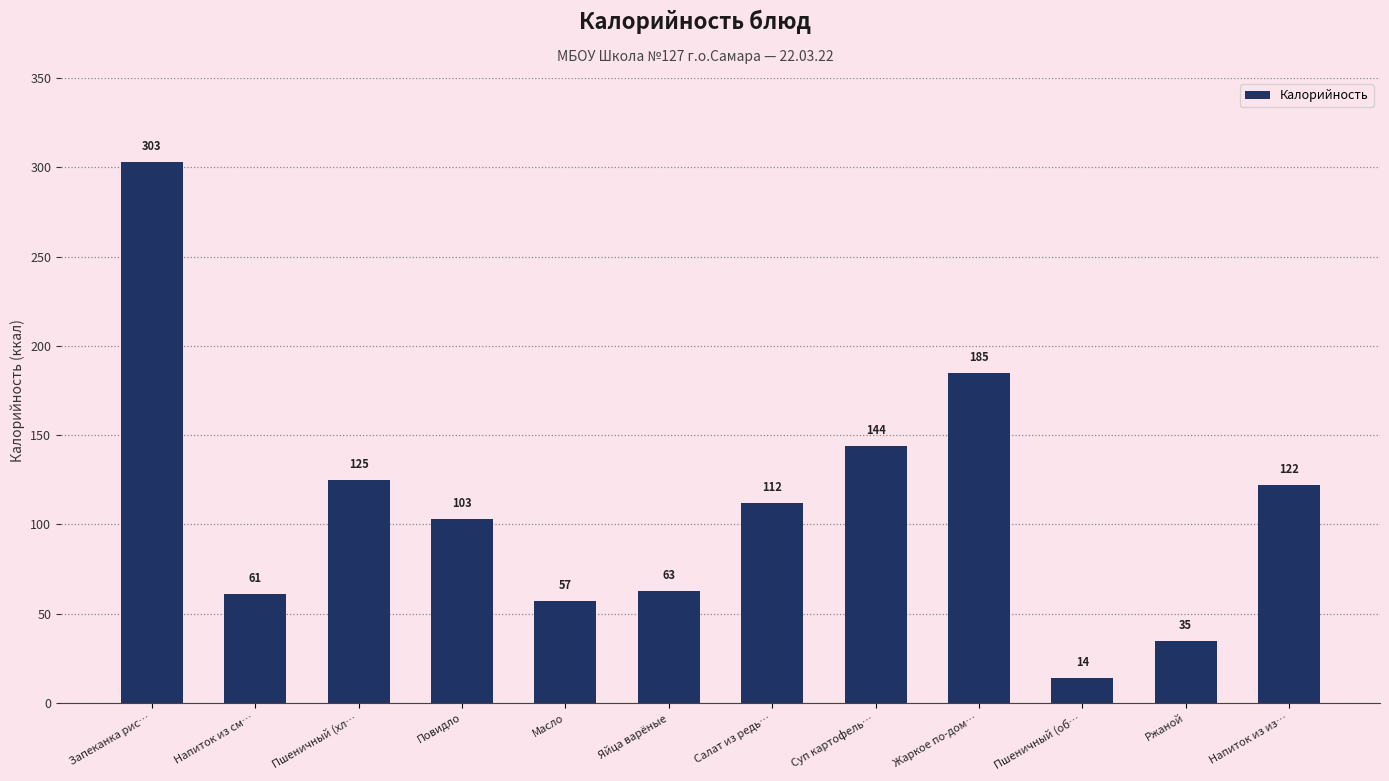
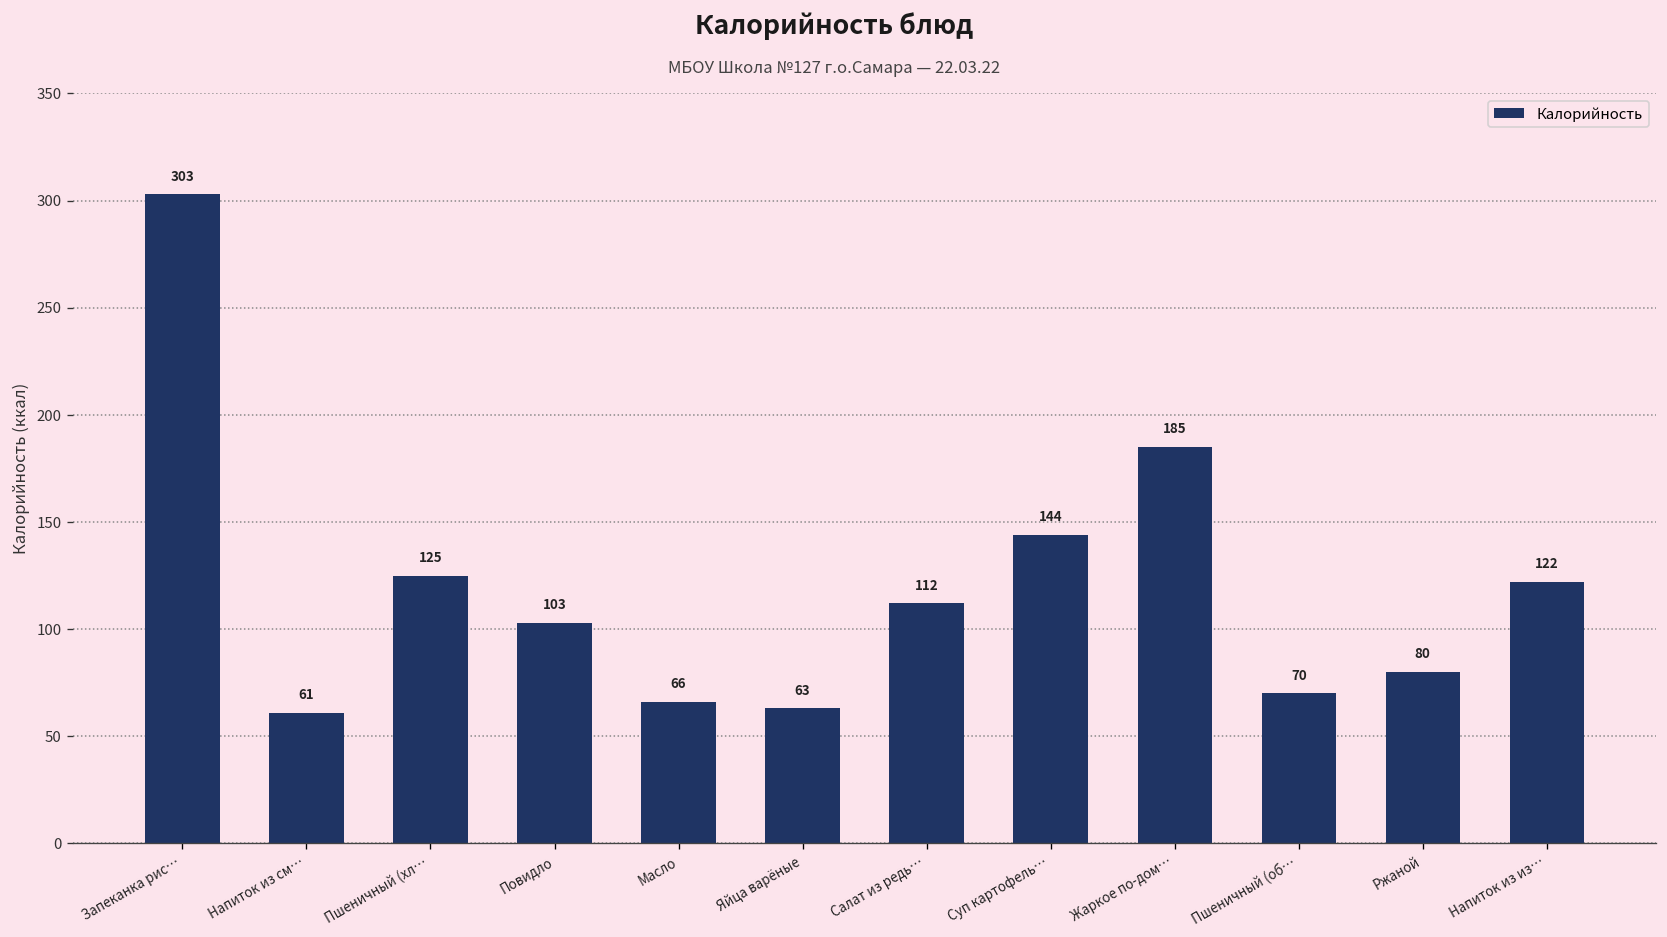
Масло: 57 -> 66
Пшеничный (об…: 14 -> 70
Ржаной: 35 -> 80
